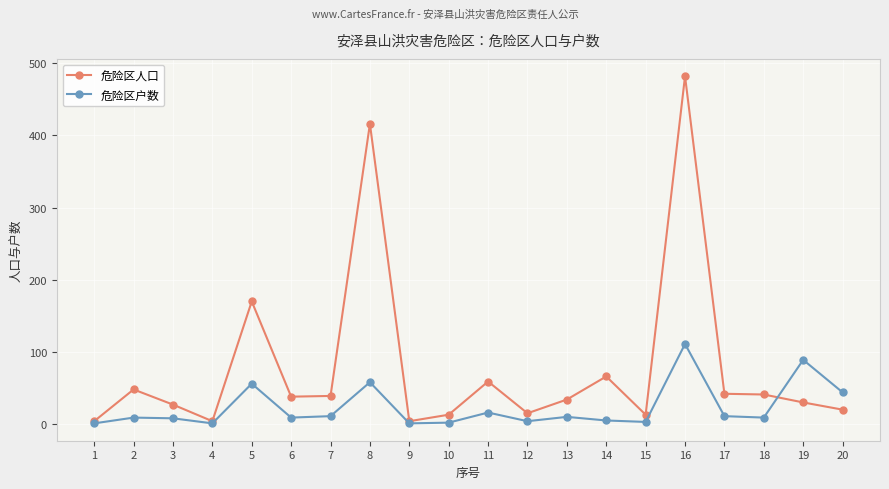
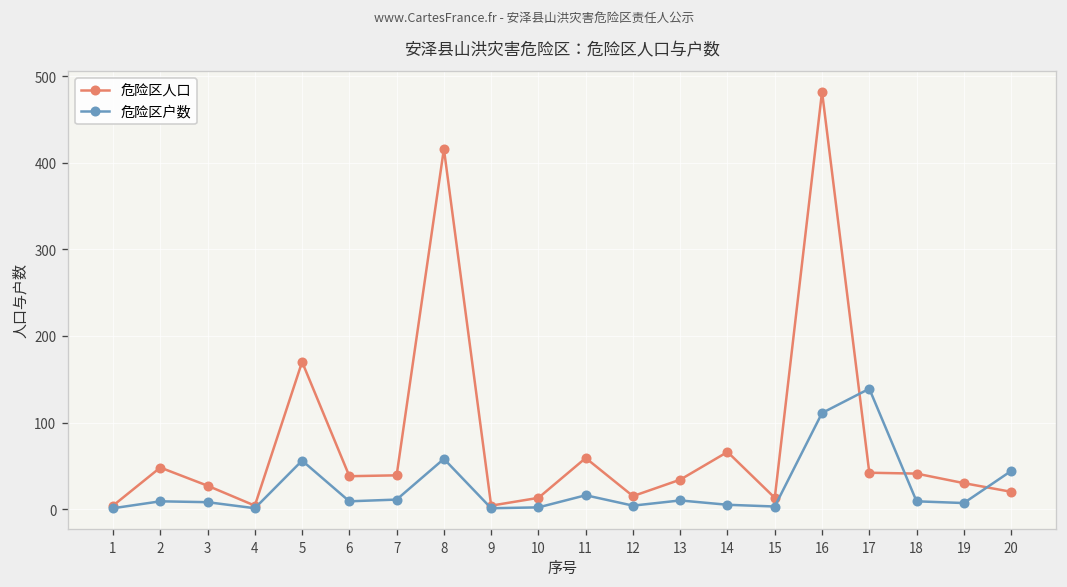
危险区户数, 17: 10 -> 140
危险区户数, 19: 90 -> 10
